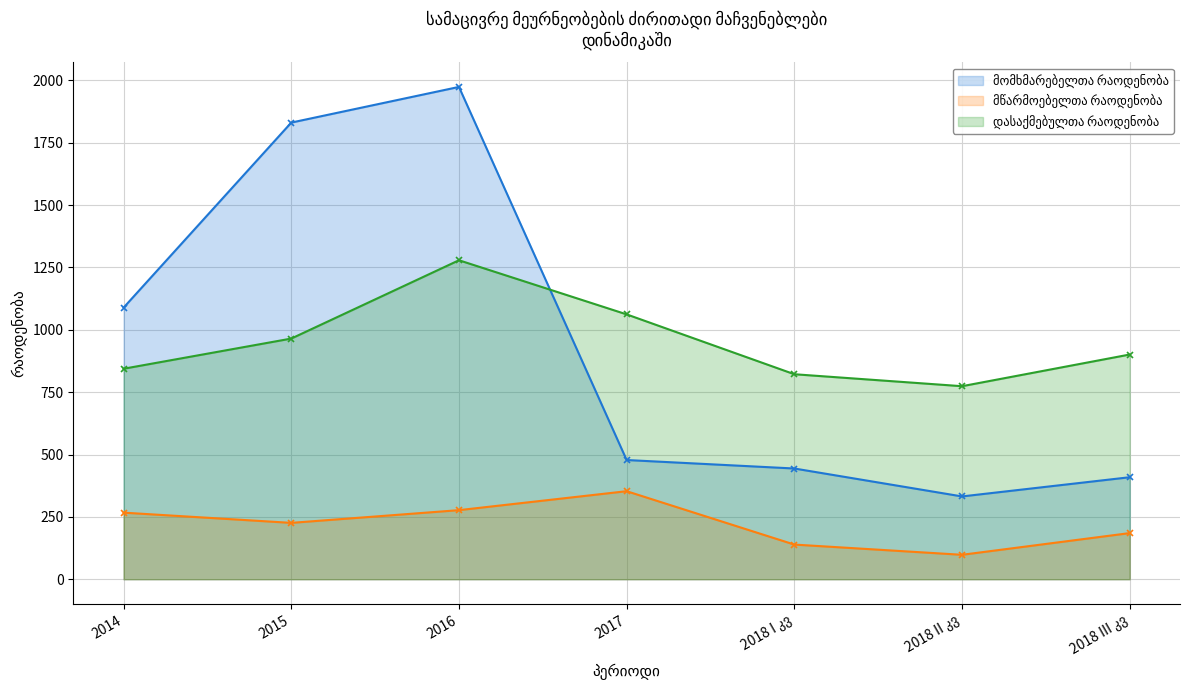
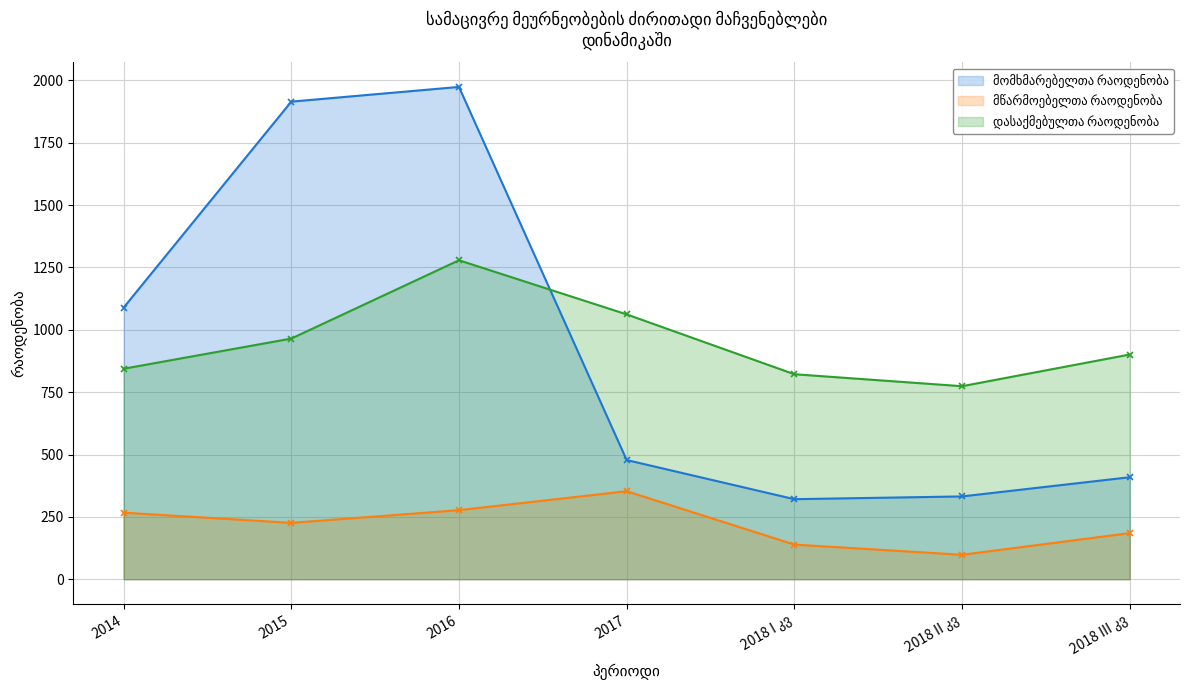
მომხმარებელთა რაოდენობა, 2015: 1830 -> 1920
მომხმარებელთა რაოდენობა, 2018 I კვ: 440 -> 320
